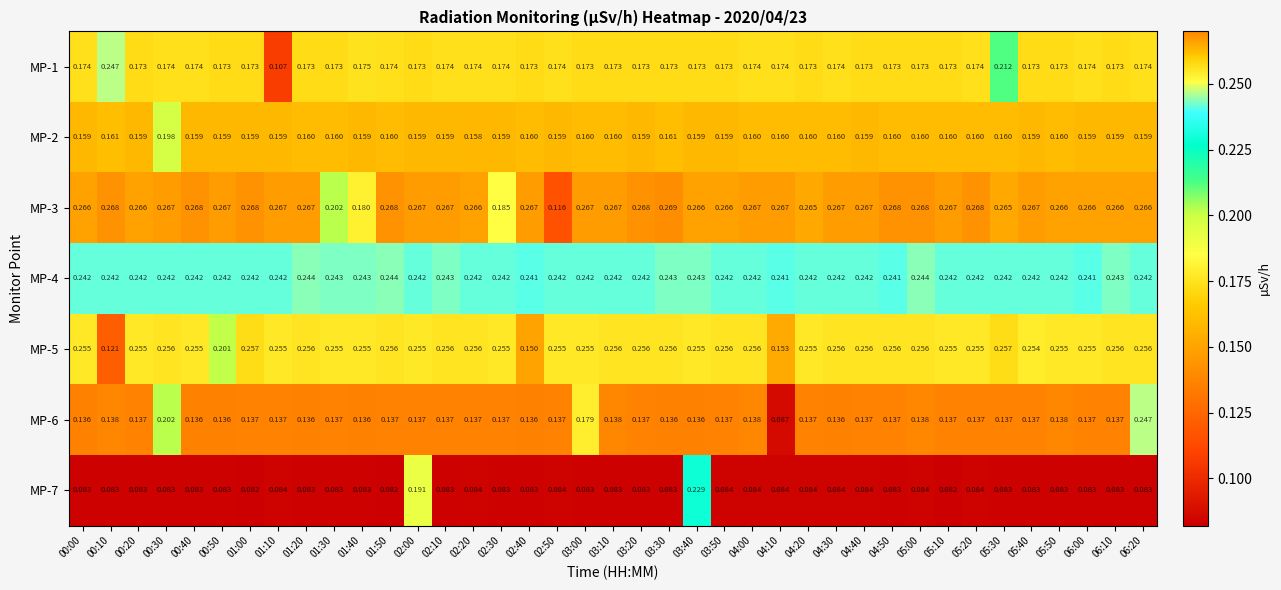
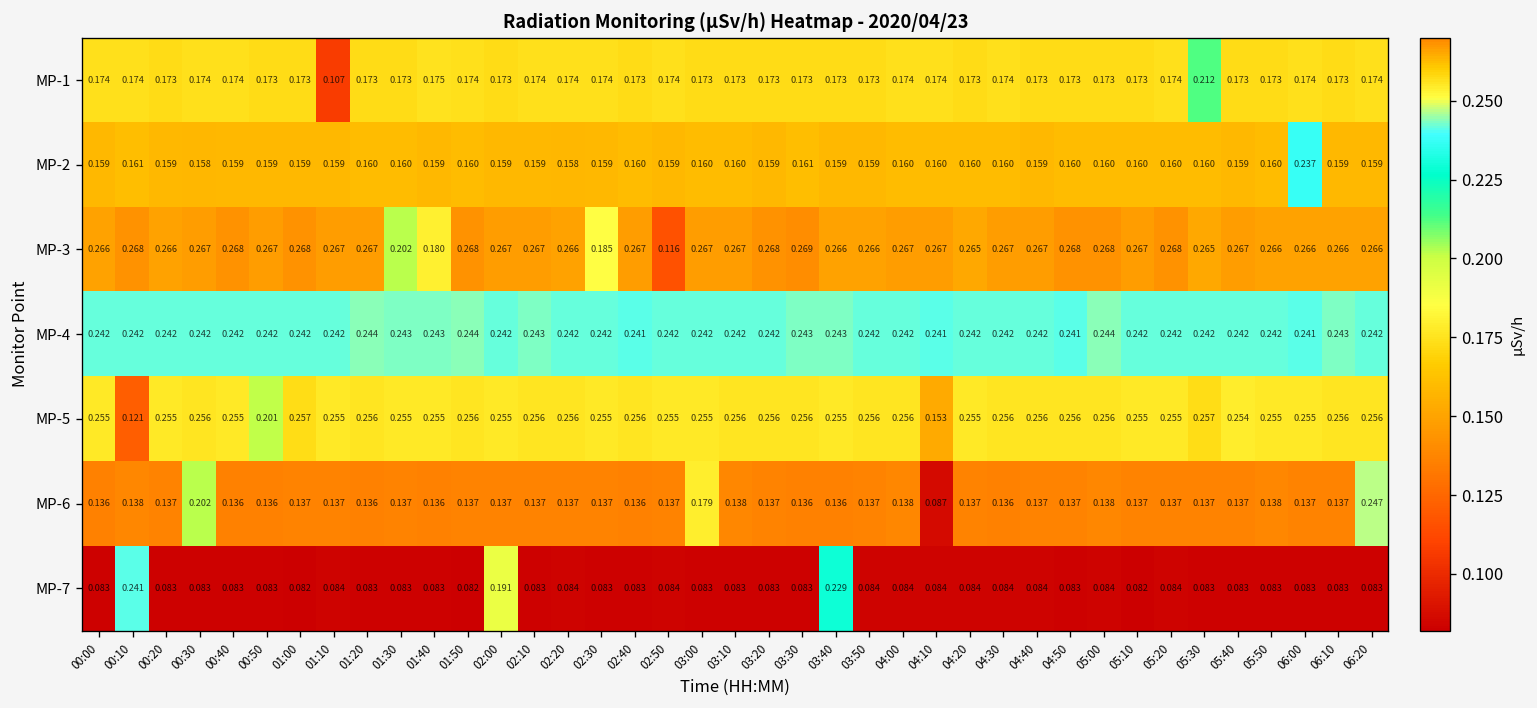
MP-1, 00:10: 0.247 -> 0.174
MP-2, 00:30: 0.198 -> 0.158
MP-2, 06:00: 0.159 -> 0.237
MP-5, 02:40: 0.150 -> 0.256
MP-7, 00:10: 0.083 -> 0.241
